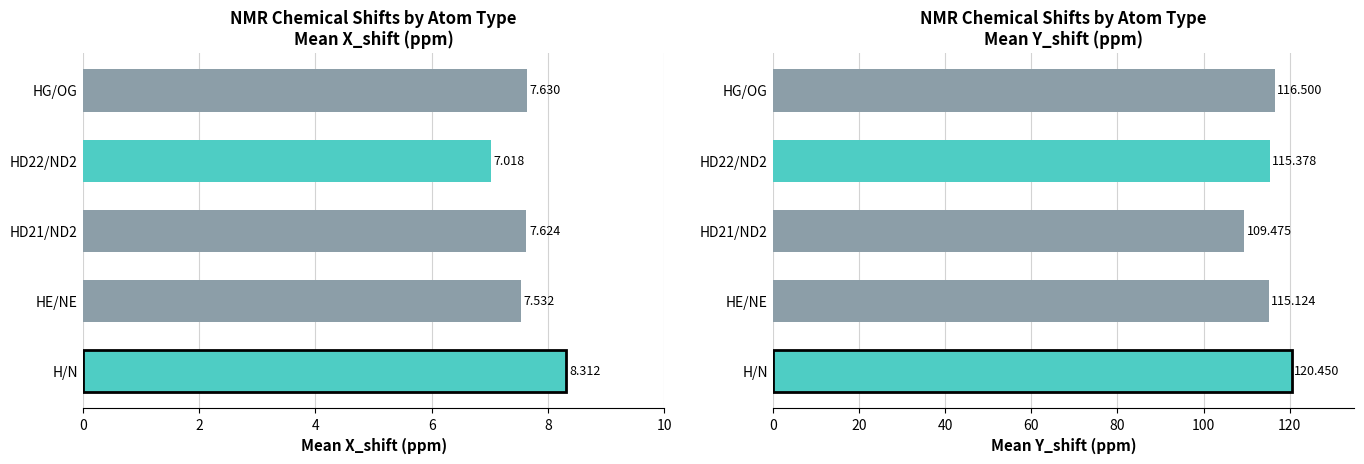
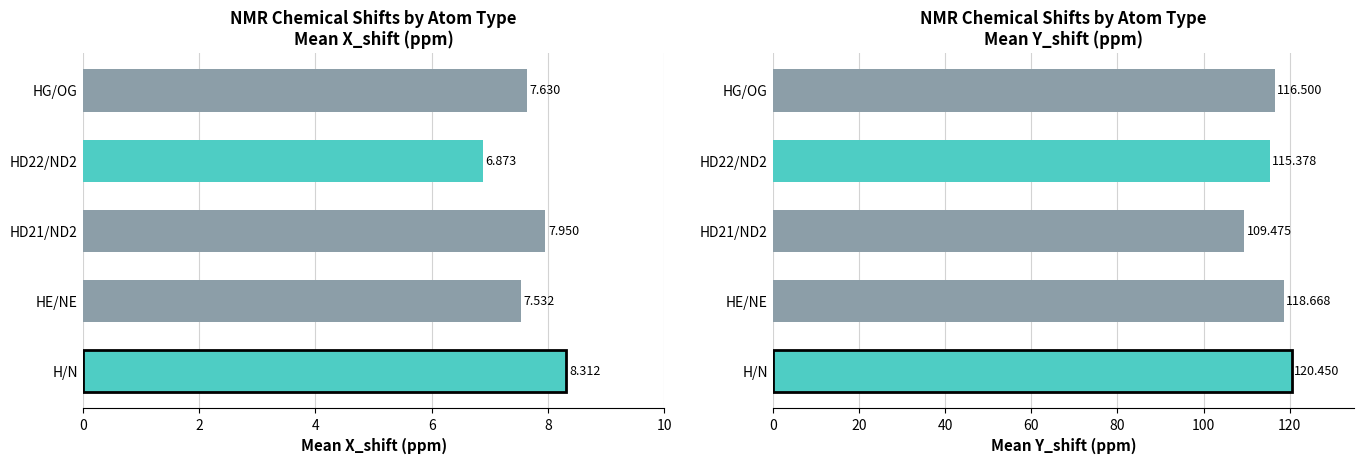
NMR Chemical Shifts by Atom Type Mean X_shift (ppm), HD22/ND2: 7.018 -> 6.873
NMR Chemical Shifts by Atom Type Mean X_shift (ppm), HD21/ND2: 7.624 -> 7.950
NMR Chemical Shifts by Atom Type Mean Y_shift (ppm), HE/NE: 115.124 -> 118.668
